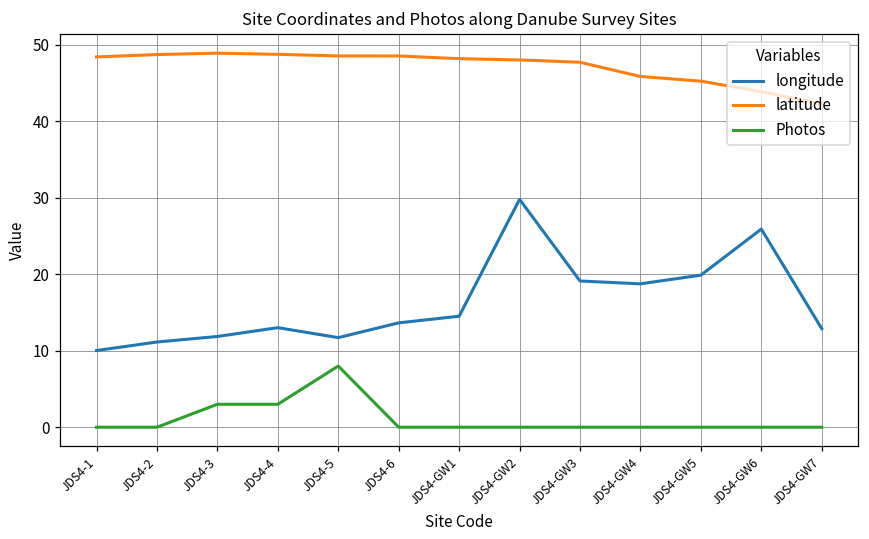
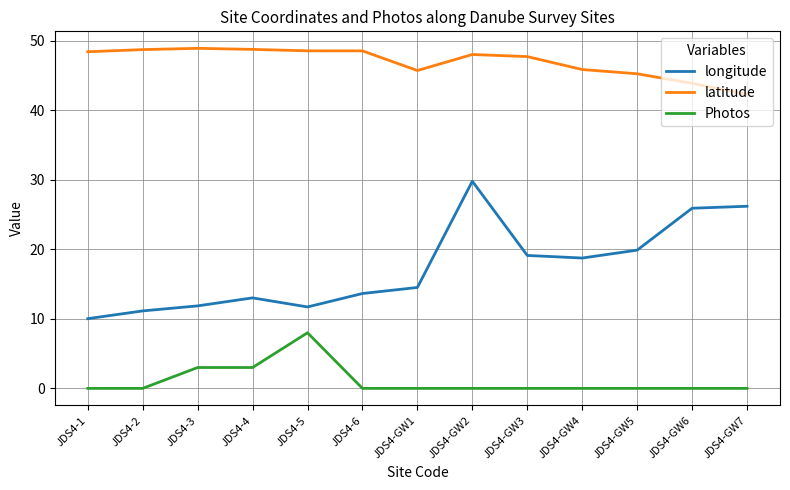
latitude, JDS4-GW1: 48 -> 46
longitude, JDS4-GW7: 13 -> 26
